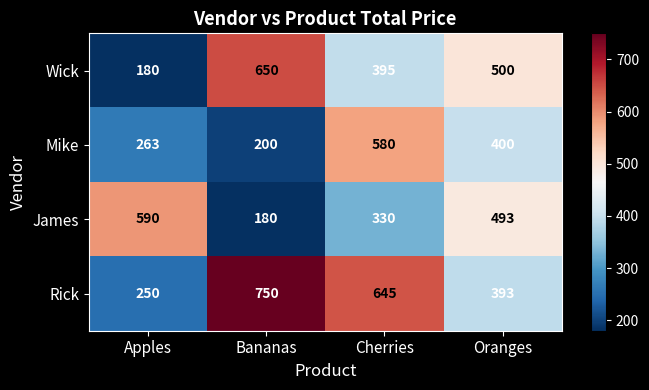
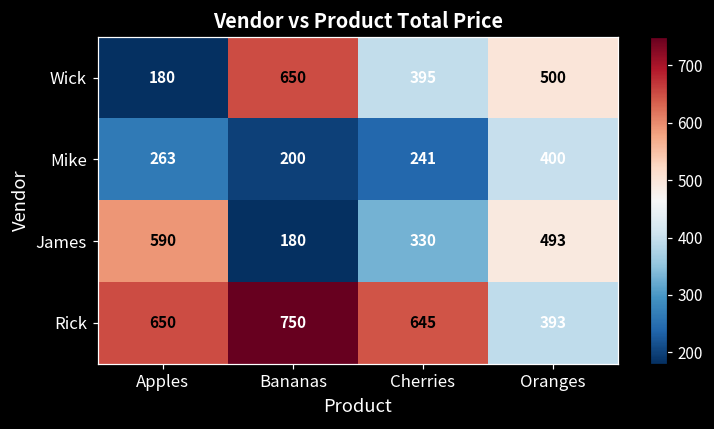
Mike, Cherries: 580 -> 241
Rick, Apples: 250 -> 650
